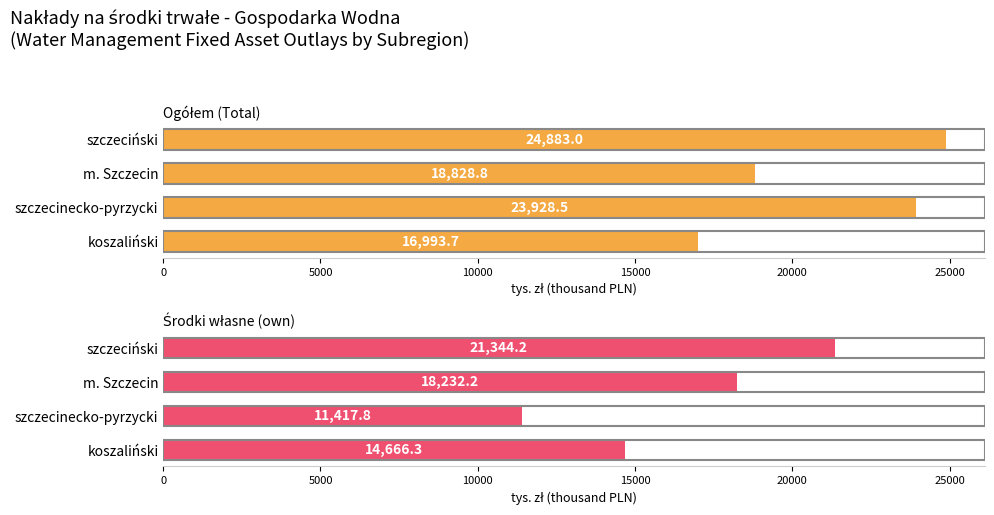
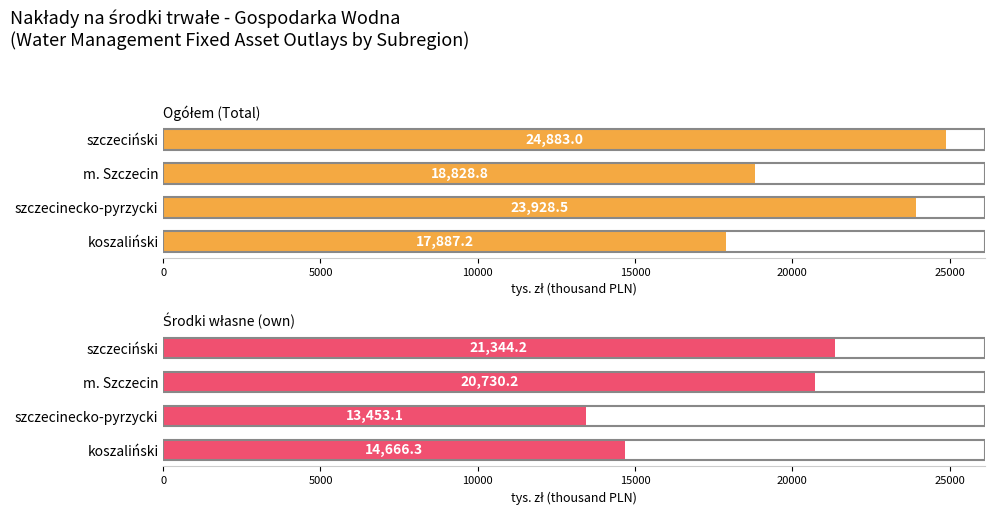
Ogółem (Total), koszaliński: 16,993.7 -> 17,887.2
Środki własne (own), m. Szczecin: 18,232.2 -> 20,730.2
Środki własne (own), szczecinecko-pyrzycki: 11,417.8 -> 13,453.1
